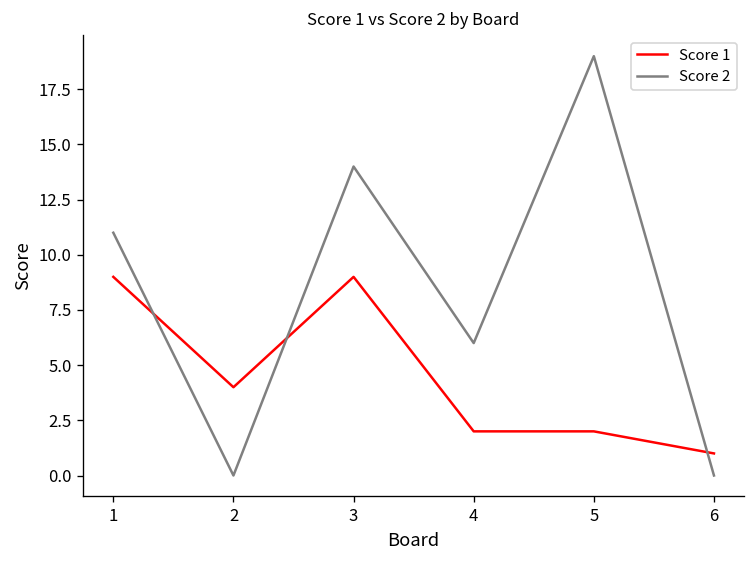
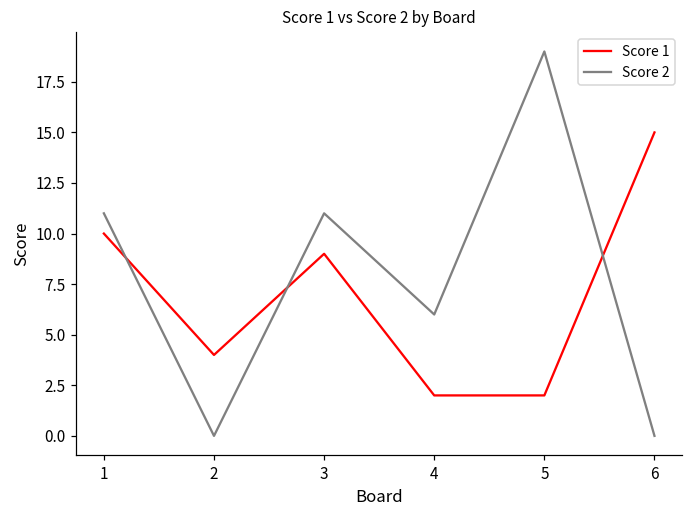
Score 1, 1: 9 -> 10
Score 2, 3: 14 -> 11
Score 1, 6: 1 -> 15
